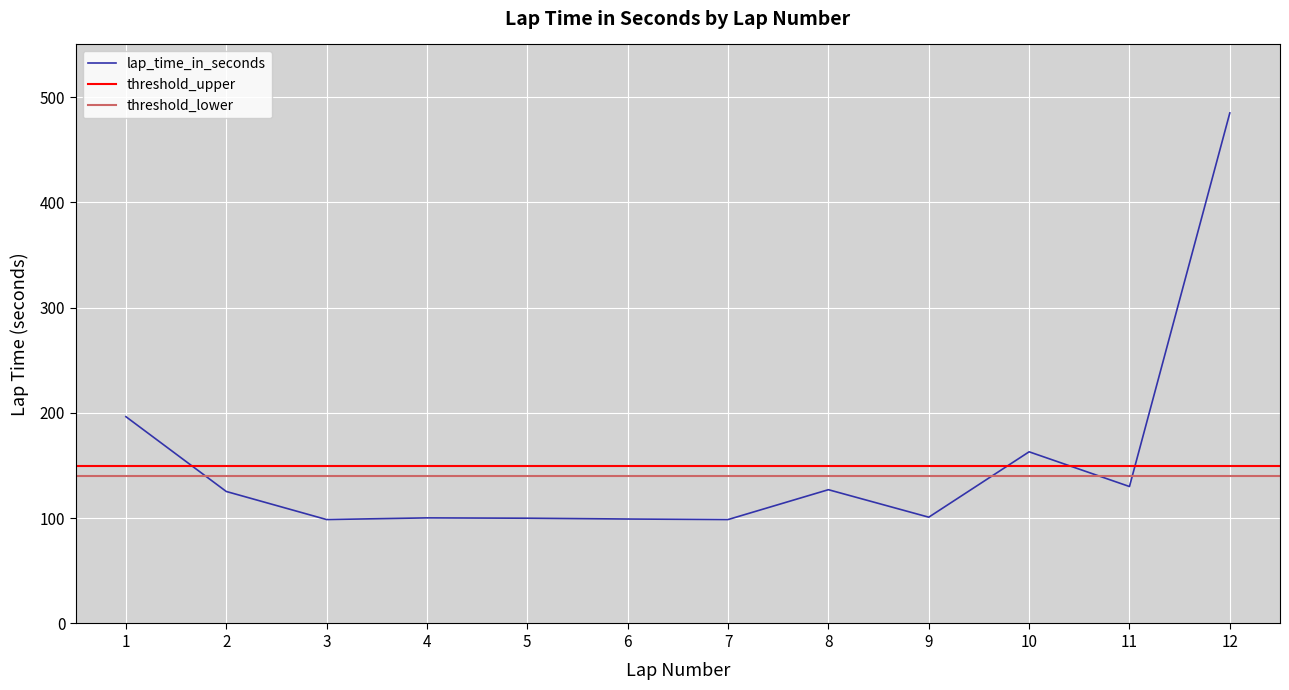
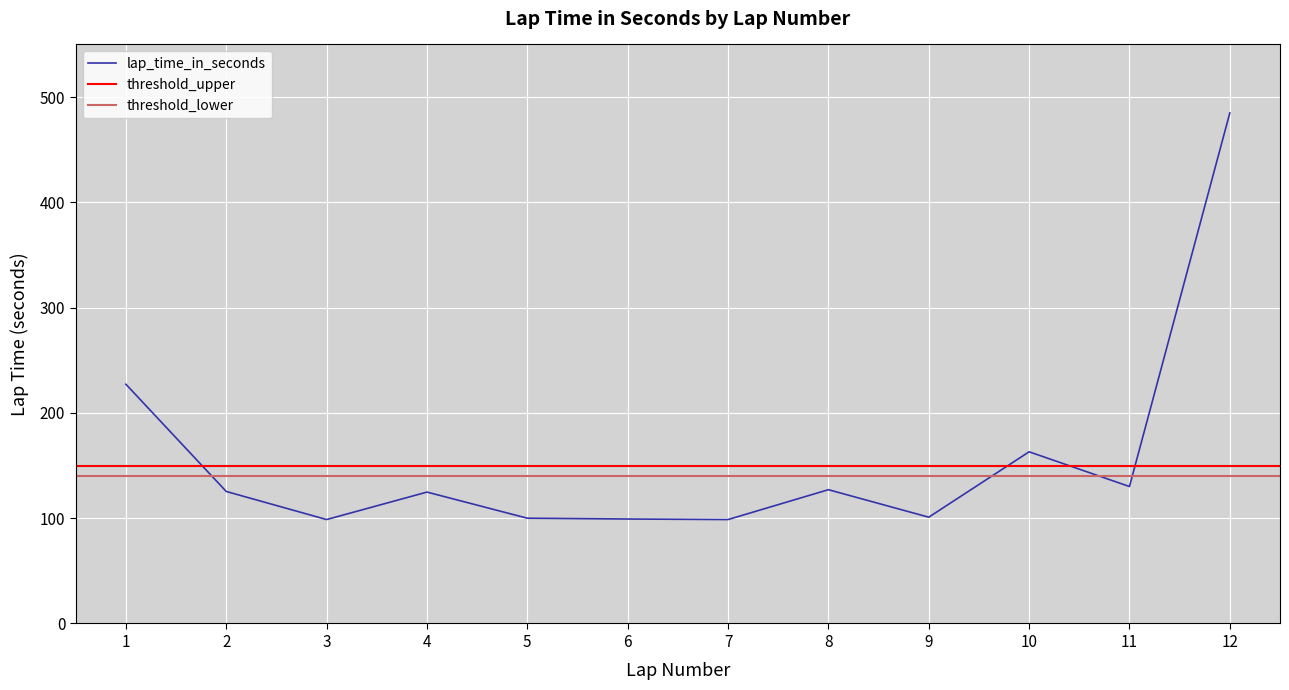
1: 196 -> 227
4: 100 -> 125
